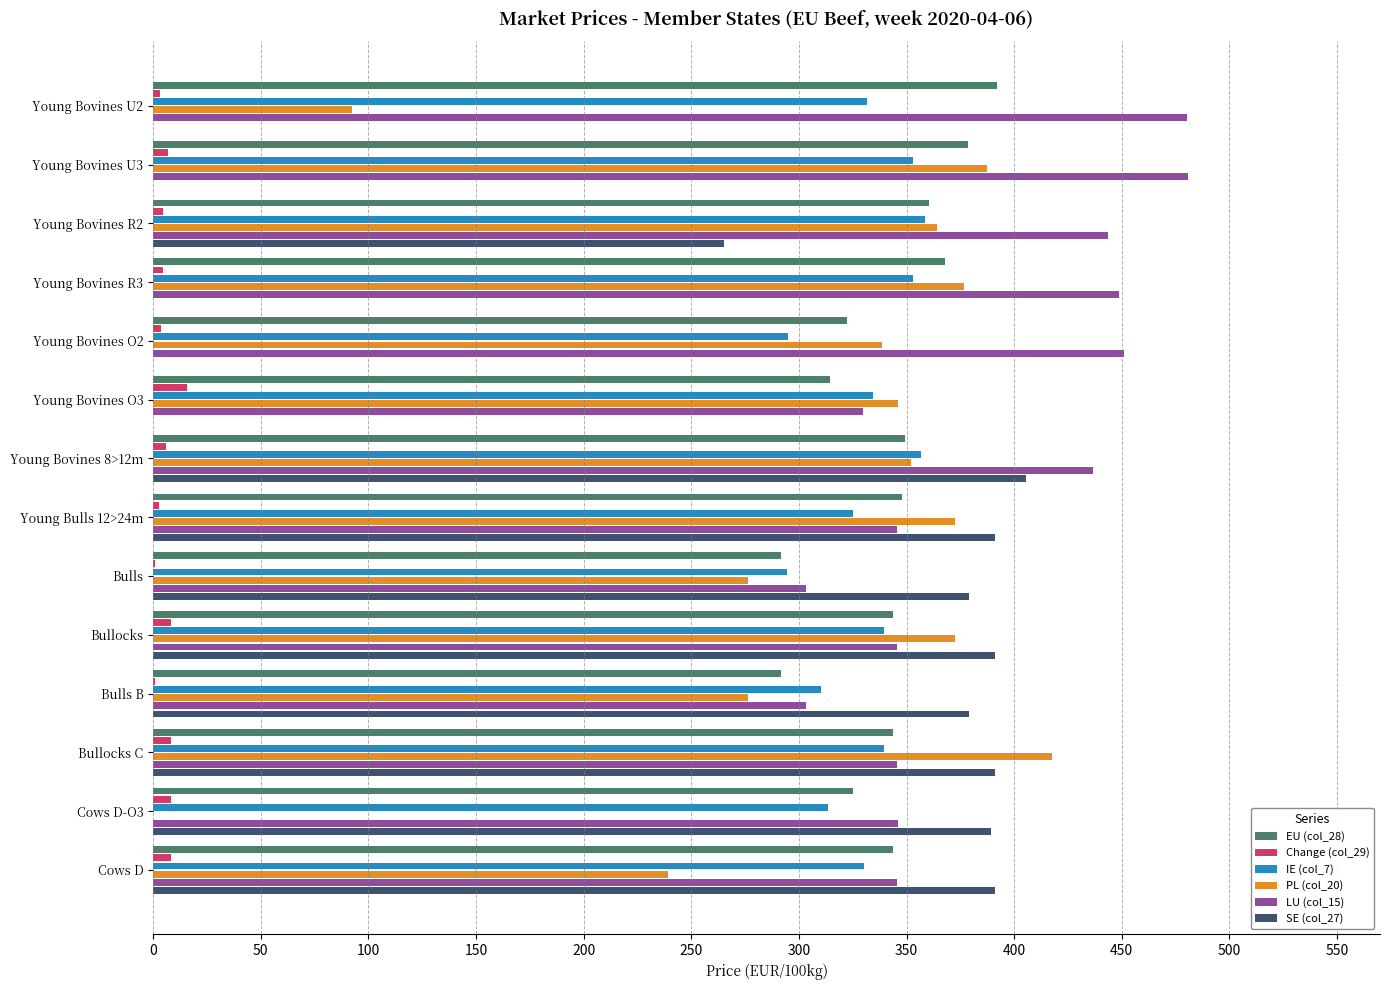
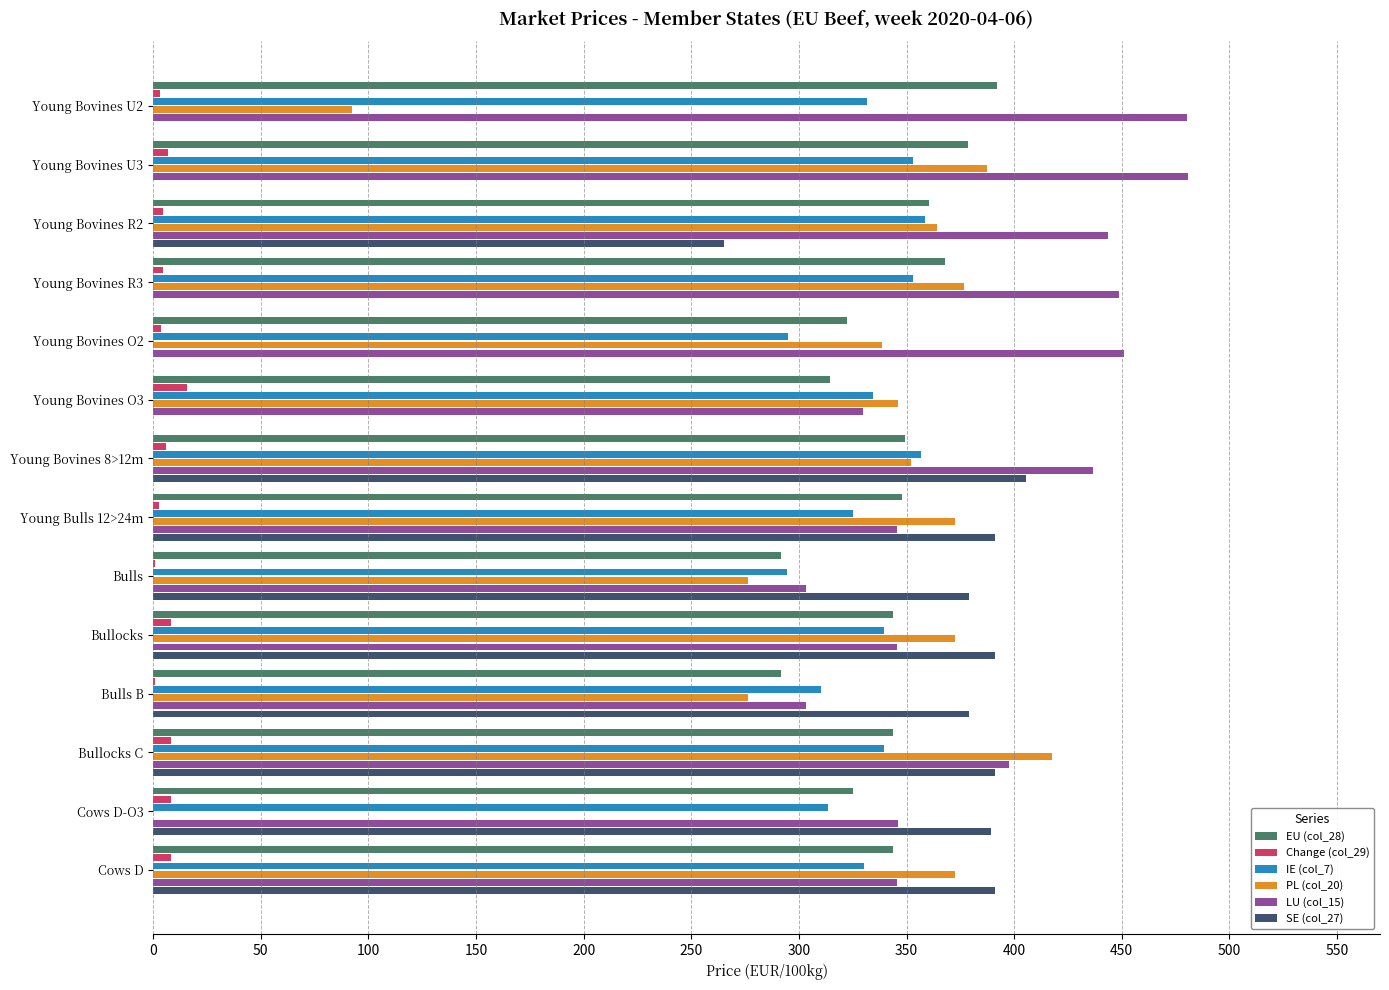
LU (col_15), Bullocks C: 345 -> 397
PL (col_20), Cows D: 239 -> 373
